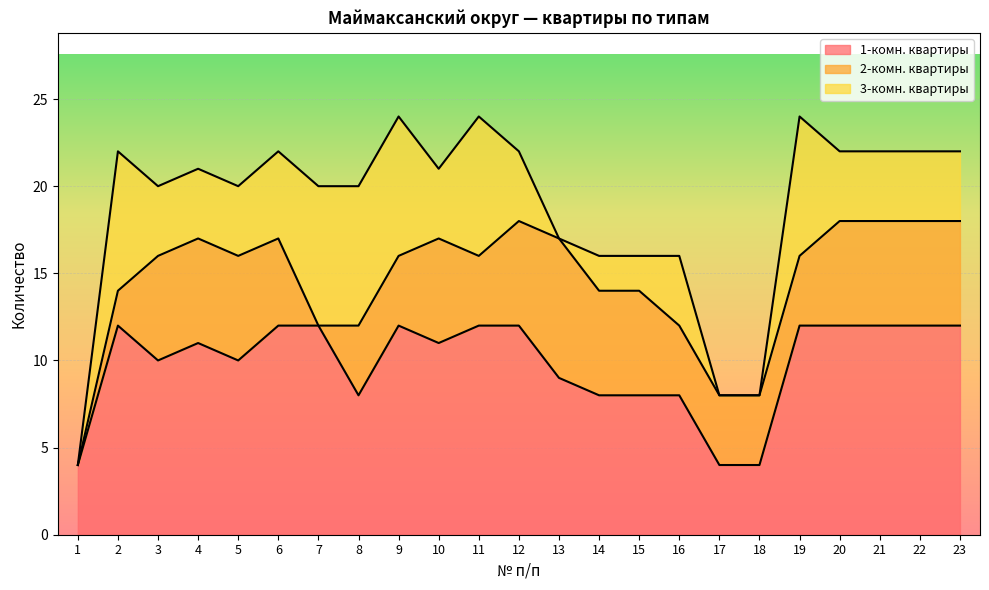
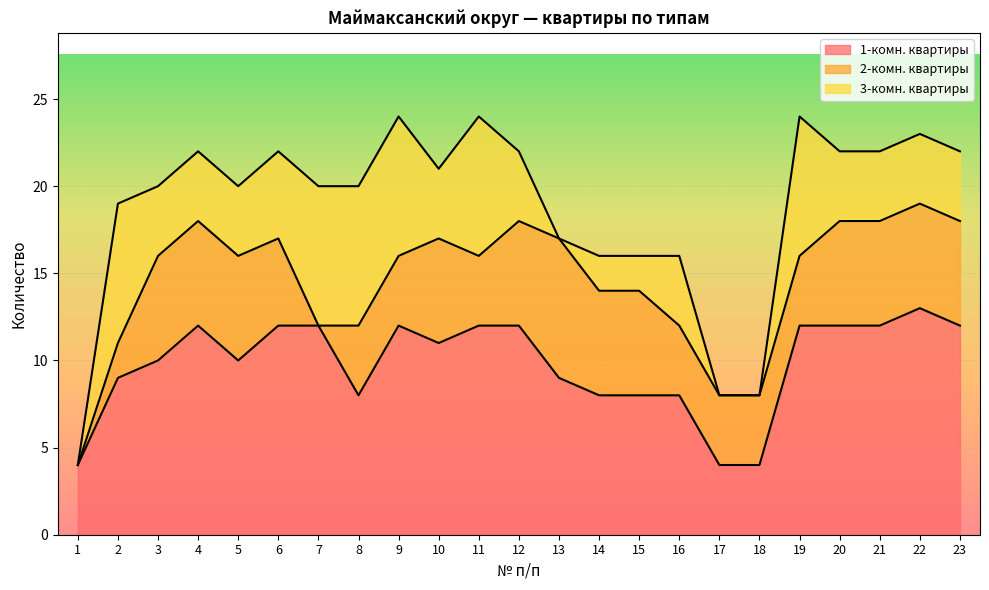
1-комн. квартиры, 2: 12 -> 9
1-комн. квартиры, 4: 11 -> 12
1-комн. квартиры, 22: 12 -> 13
